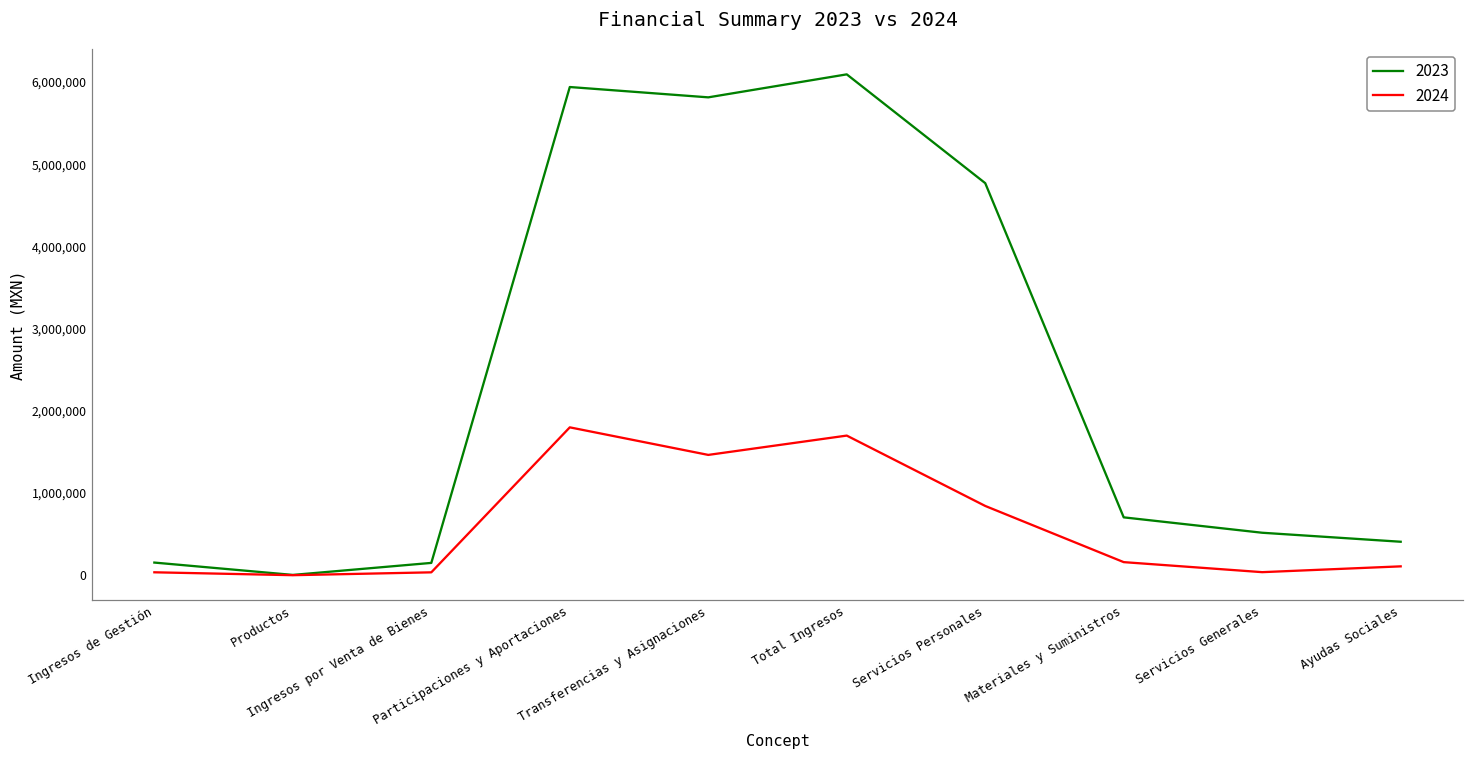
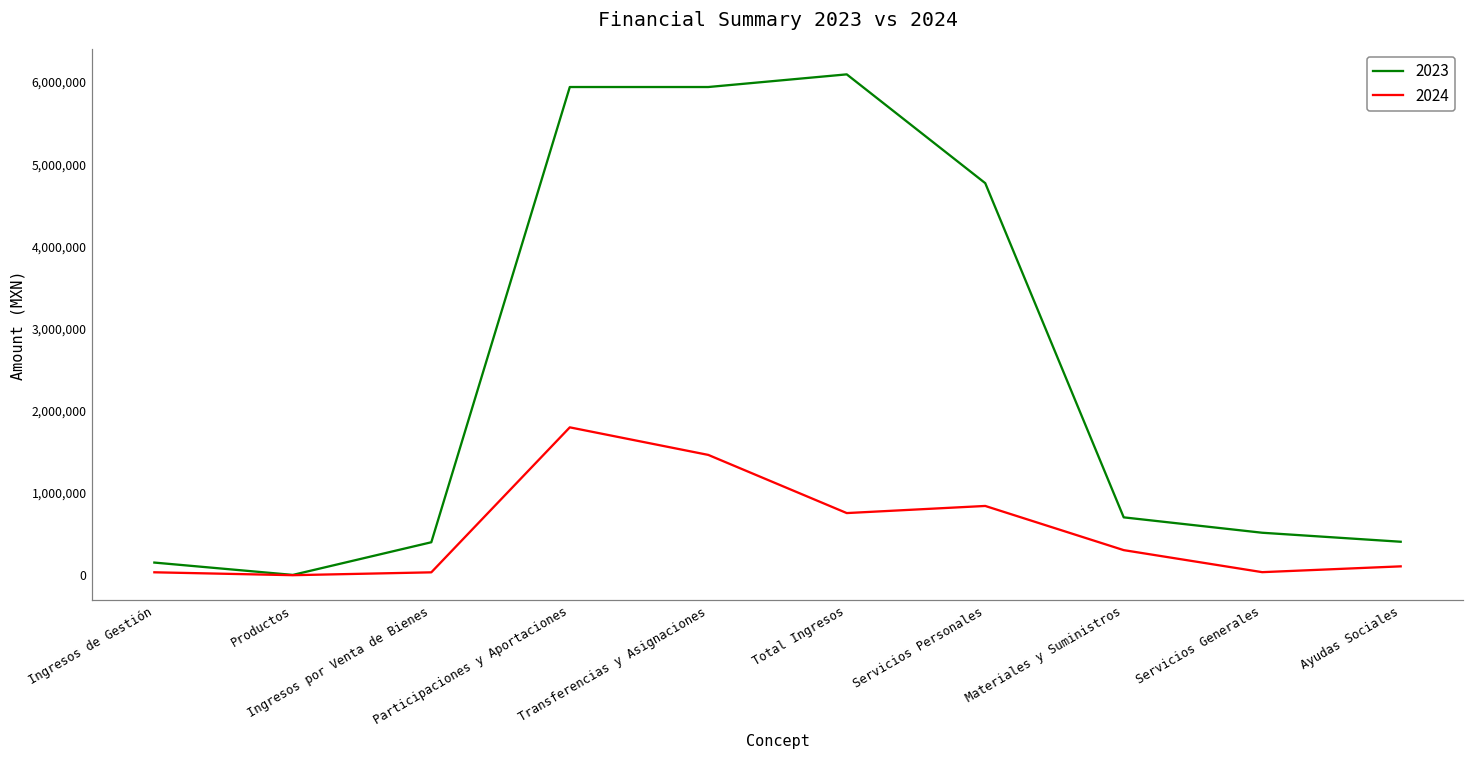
2023, Ingresos por Venta de Bienes: 200,000 -> 400,000
2023, Transferencias y Asignaciones: 5,800,000 -> 5,900,000
2024, Total Ingresos: 1,700,000 -> 800,000
2024, Materiales y Suministros: 200,000 -> 300,000
